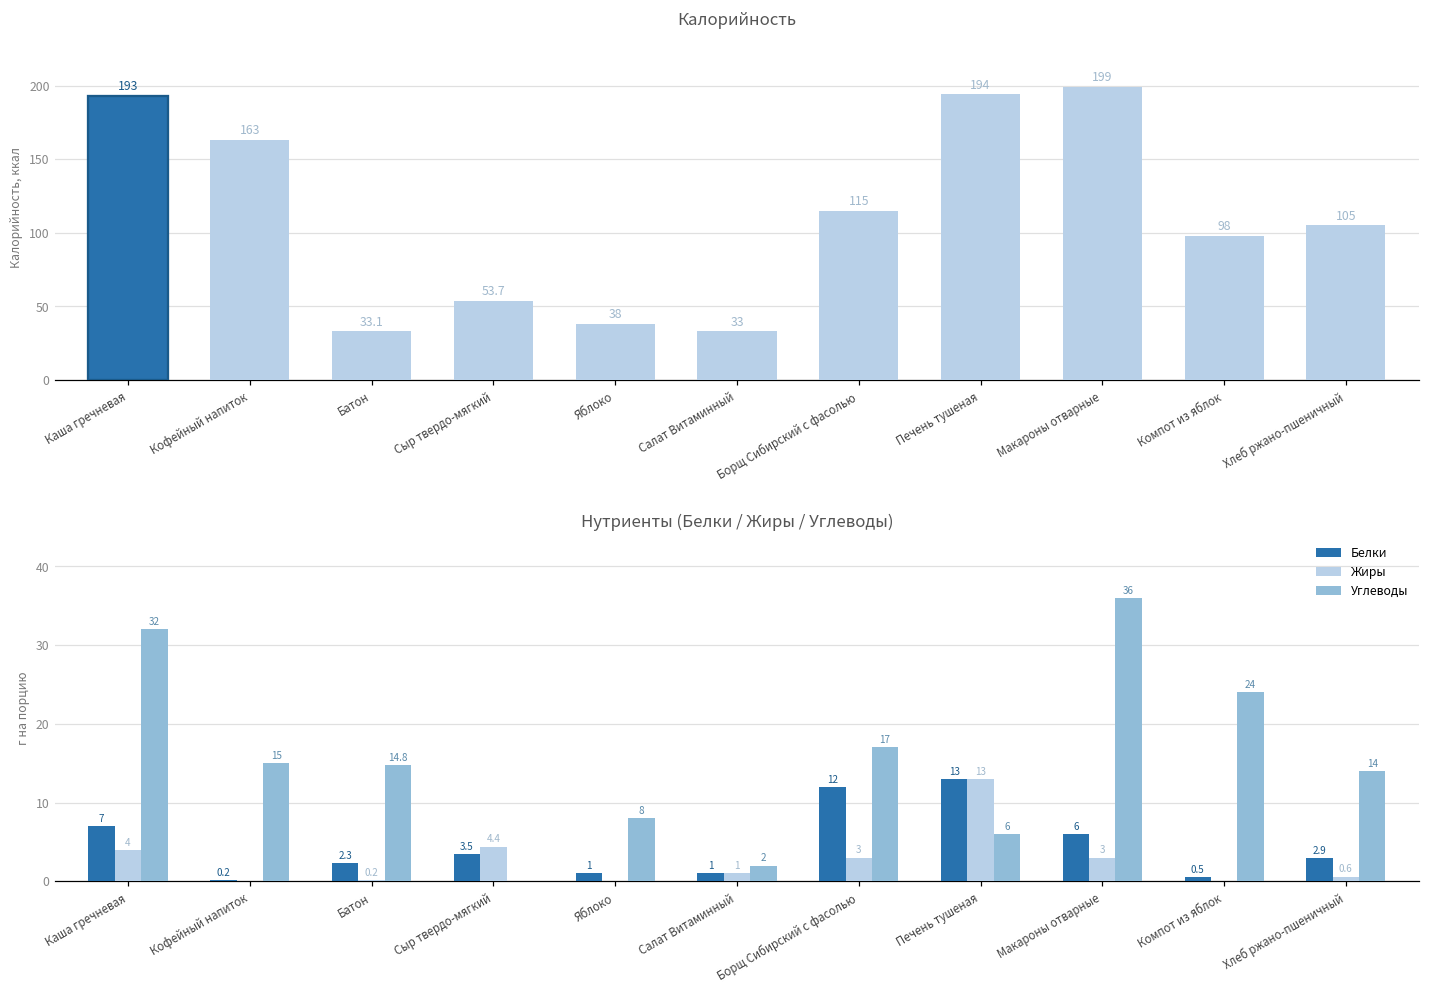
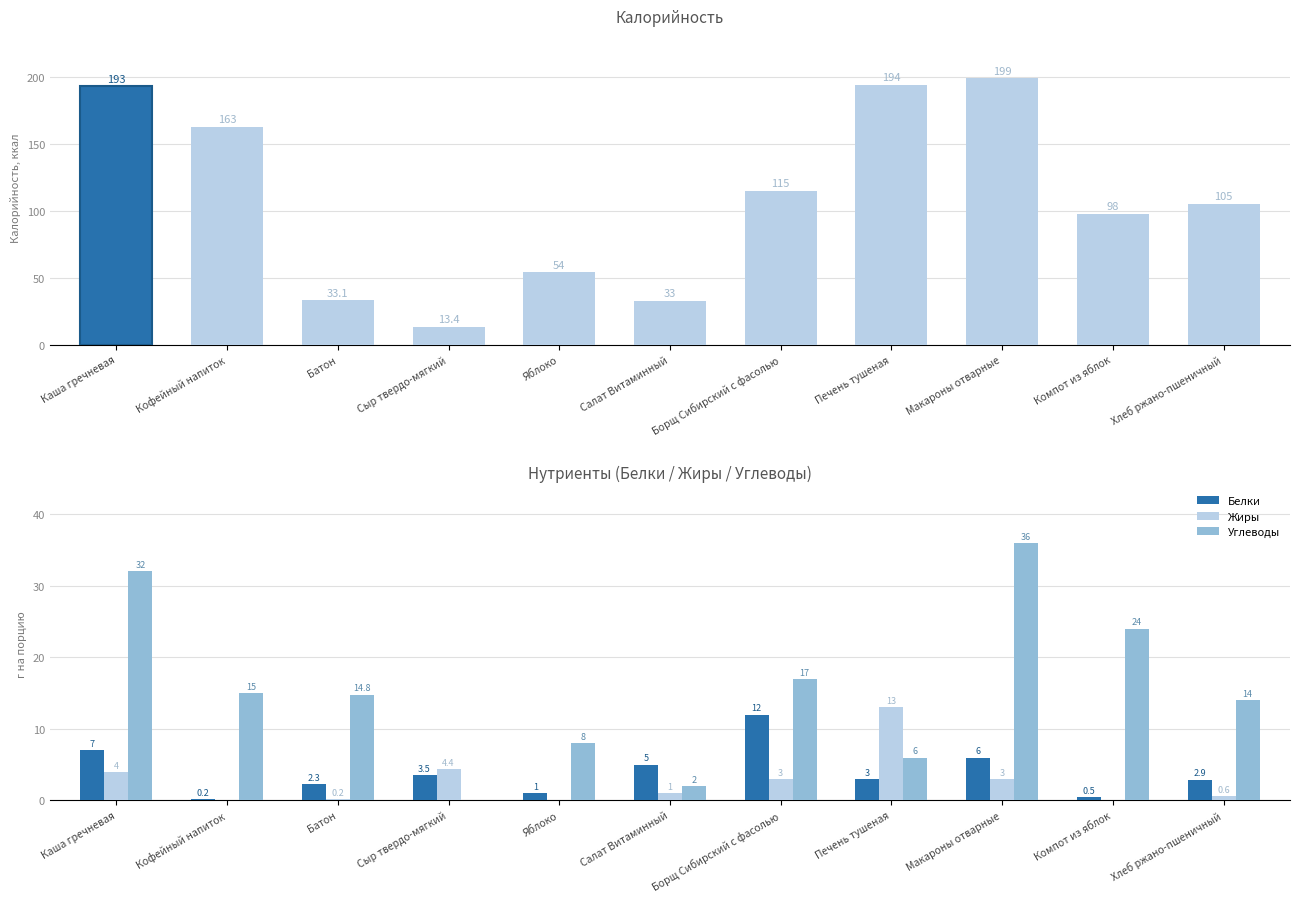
Калорийность, Сыр твердо-мягкий: 53.7 -> 13.4
Калорийность, Яблоко: 38 -> 54
Нутриенты (Белки / Жиры / Углеводы), Белки, Салат Витаминный: 1 -> 5
Нутриенты (Белки / Жиры / Углеводы), Белки, Печень тушеная: 13 -> 3
